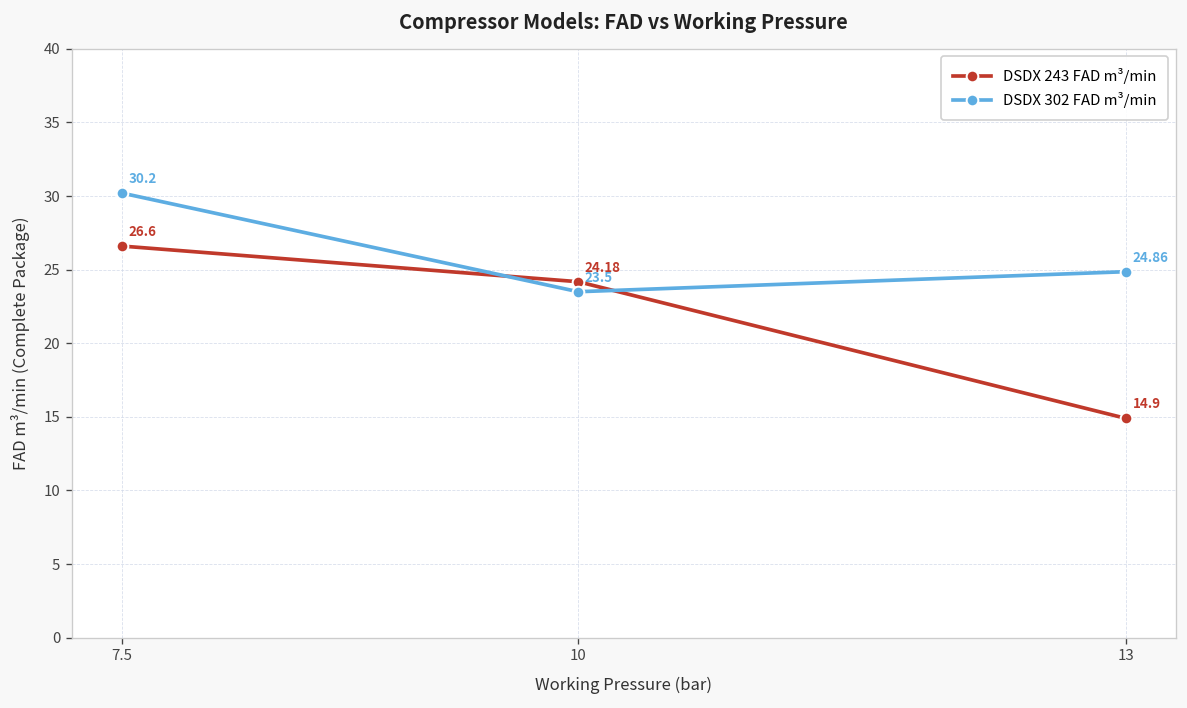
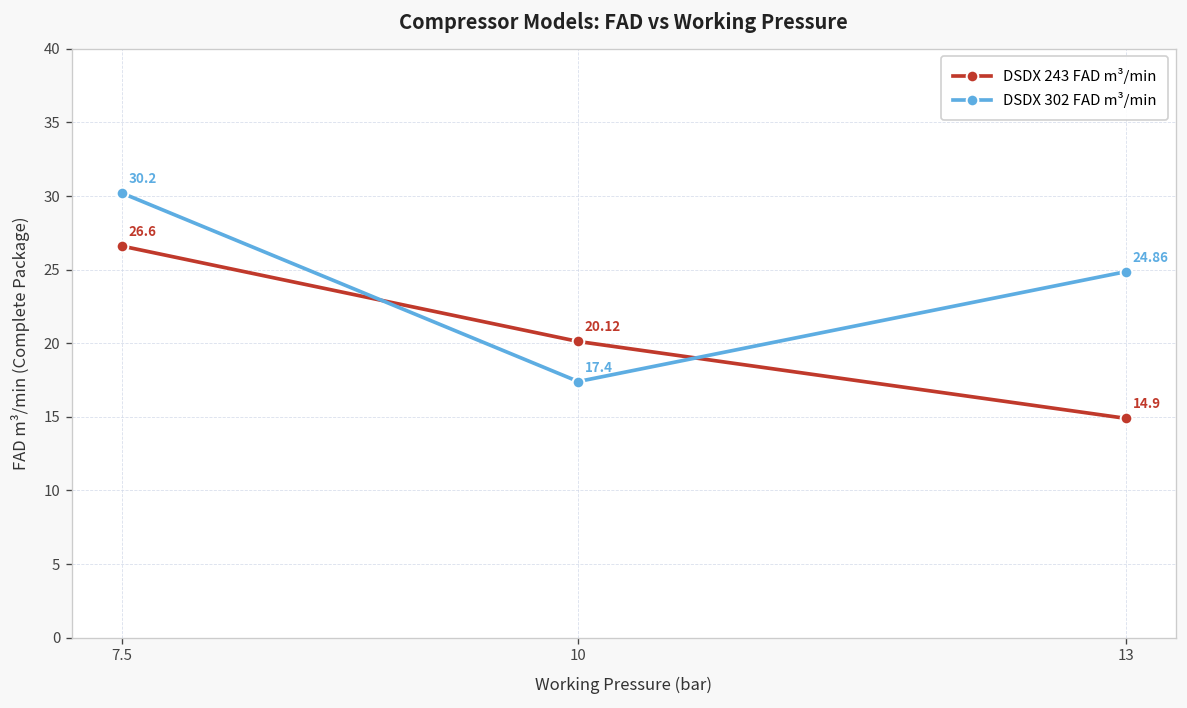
DSDX 243 FAD m³/min, 10: 24.18 -> 20.12
DSDX 302 FAD m³/min, 10: 23.5 -> 17.4
